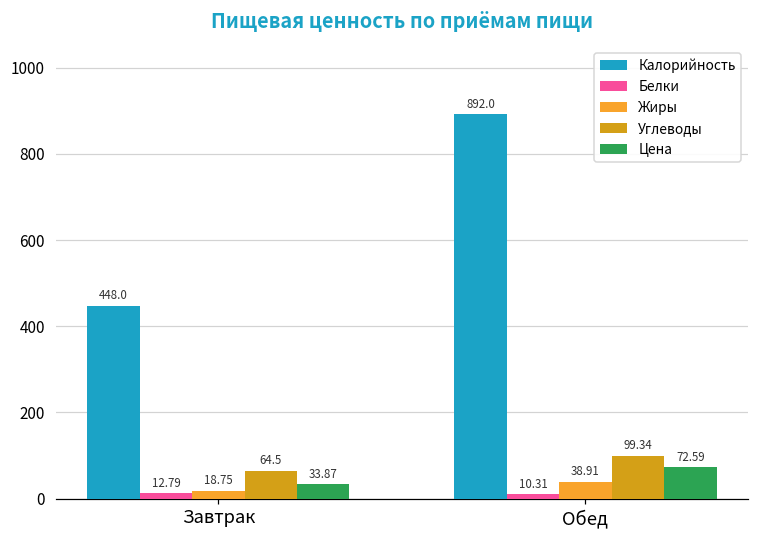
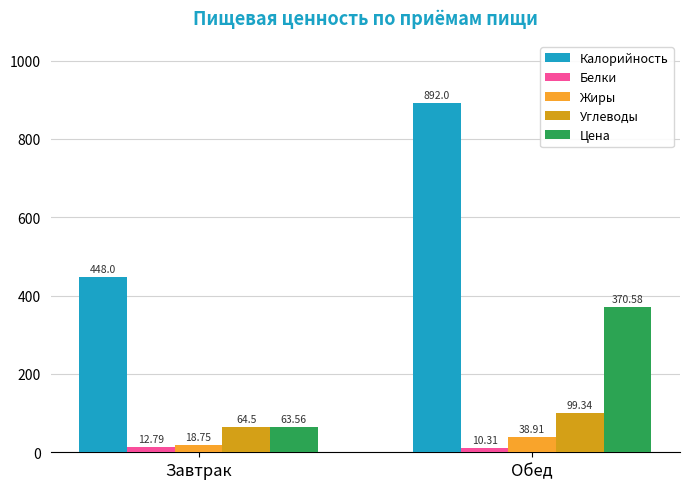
Цена, Завтрак: 33.87 -> 63.56
Цена, Обед: 72.59 -> 370.58
